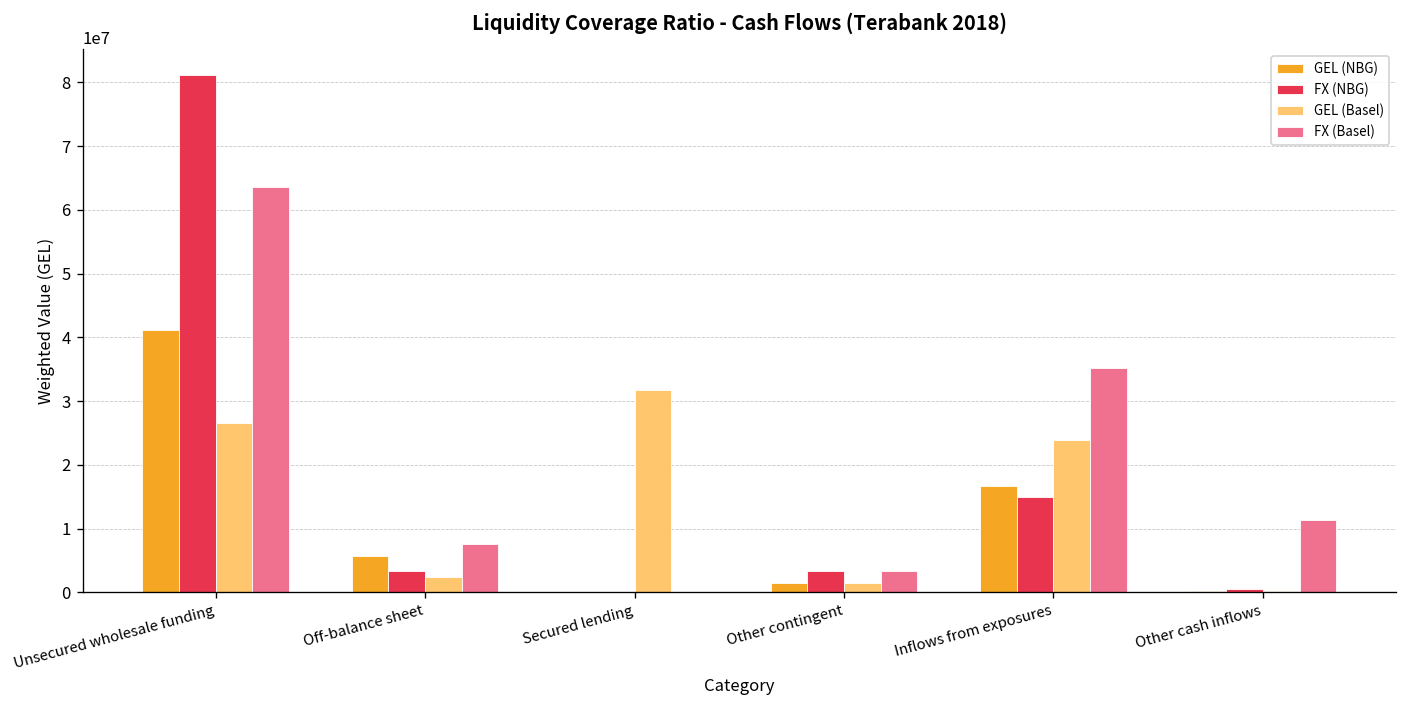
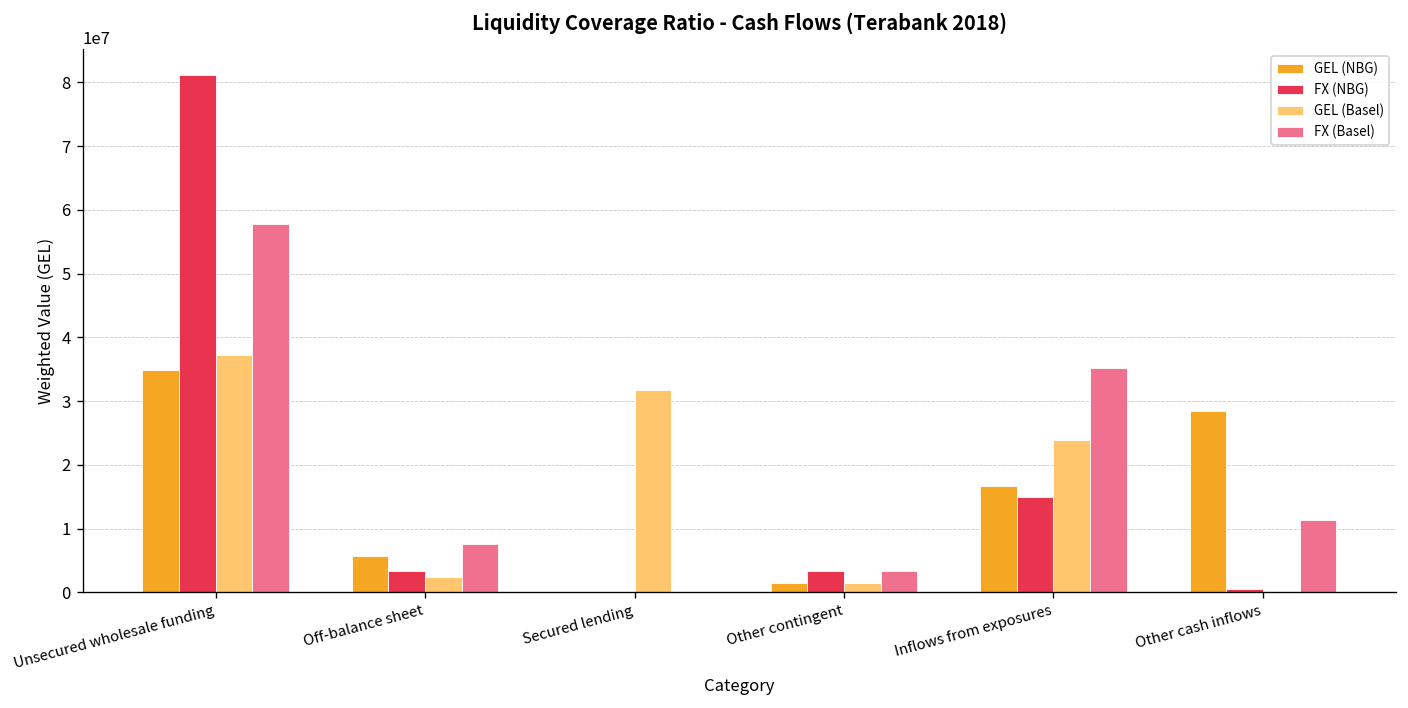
GEL (NBG), Unsecured wholesale funding: 41000000 -> 35000000
GEL (Basel), Unsecured wholesale funding: 27000000 -> 37000000
FX (Basel), Unsecured wholesale funding: 64000000 -> 58000000
GEL (NBG), Other cash inflows: 0 -> 28000000
